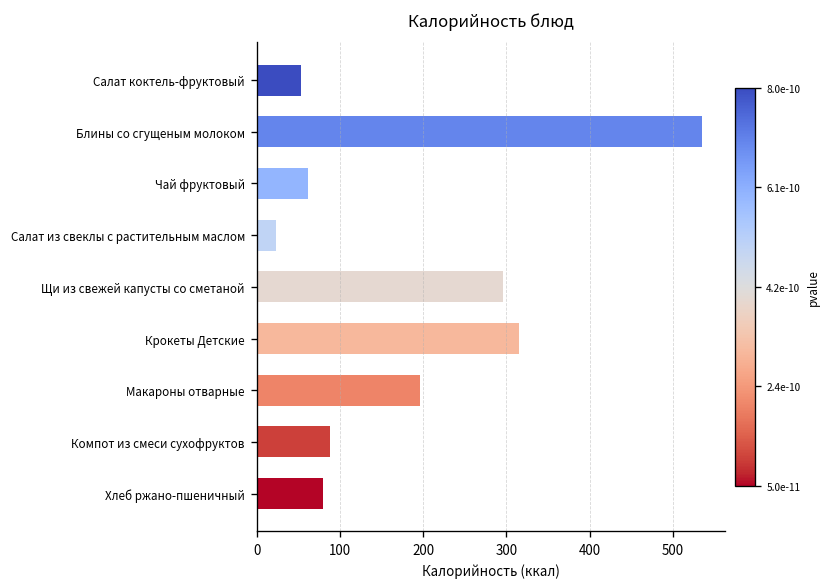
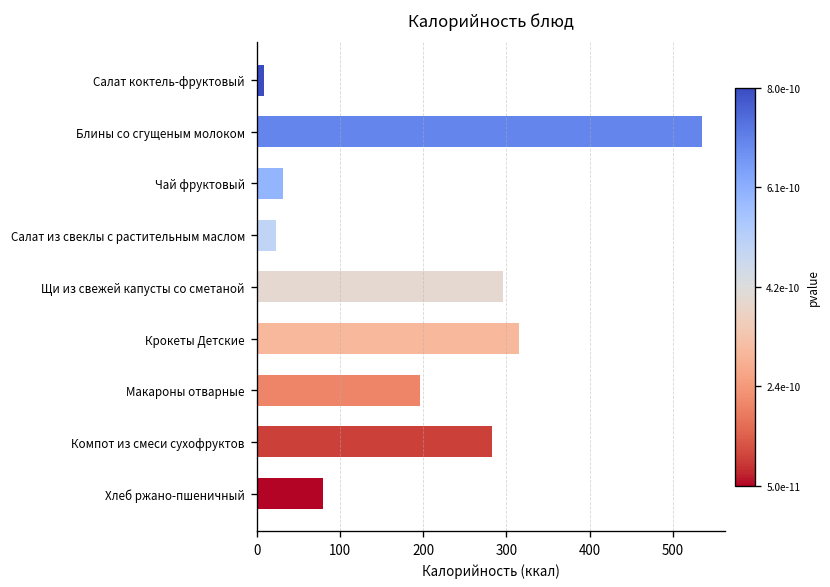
Салат коктель-фруктовый: 50 -> 10
Чай фруктовый: 60 -> 30
Компот из смеси сухофруктов: 90 -> 280
